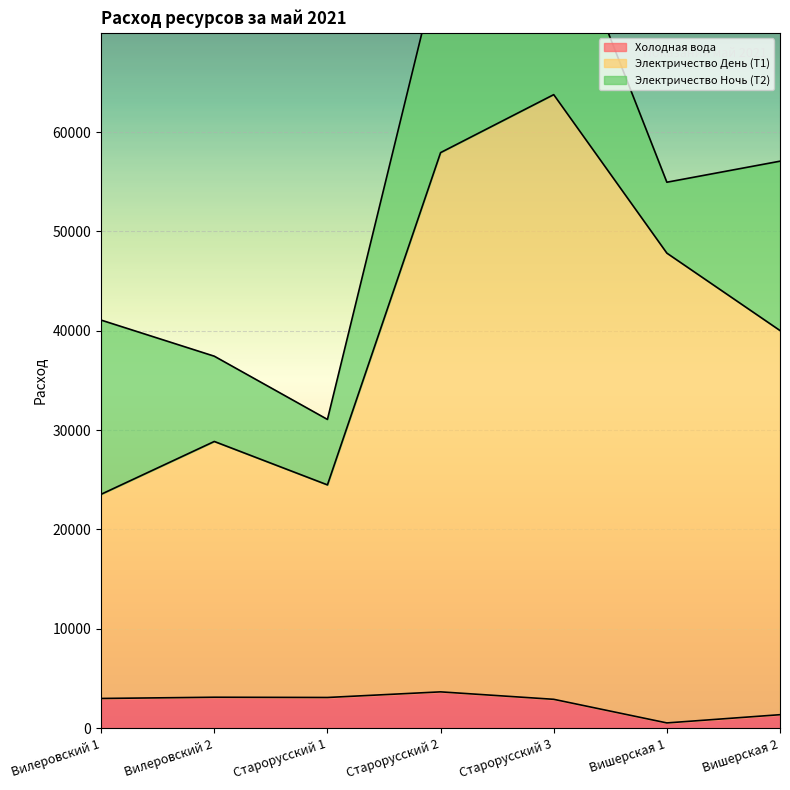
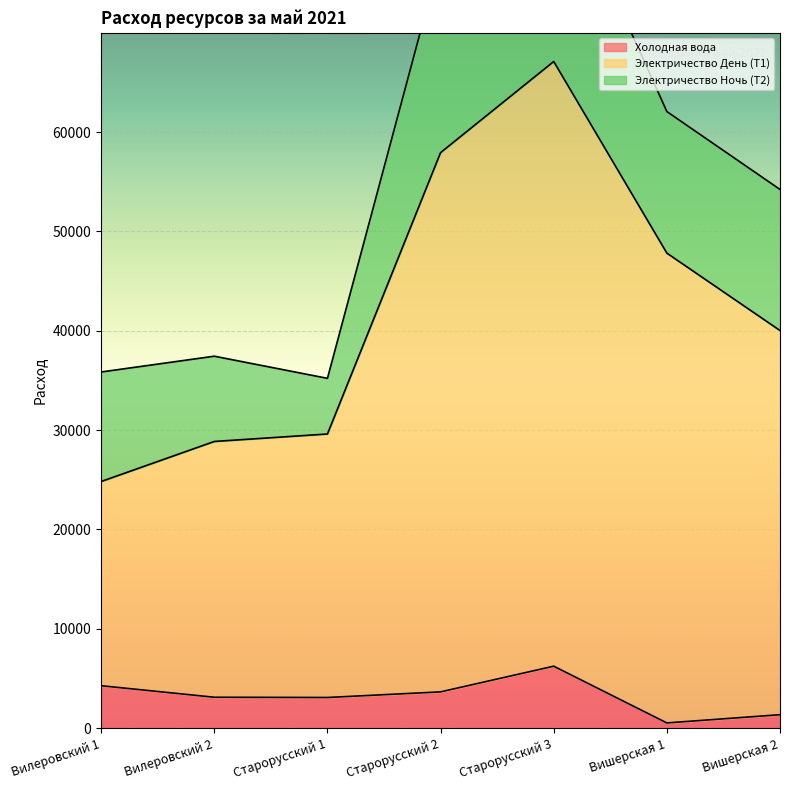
Холодная вода, Вилеровский 1: 3000 -> 4000
Электричество Ночь (Т2), Вилеровский 1: 18000 -> 11000
Электричество День (Т1), Старорусский 1: 21000 -> 27000
Электричество Ночь (Т2), Старорусский 1: 7000 -> 6000
Холодная вода, Старорусский 3: 3000 -> 6000
Электричество Ночь (Т2), Вишерская 1: 7000 -> 14000
Электричество Ночь (Т2), Вишерская 2: 17000 -> 14000
